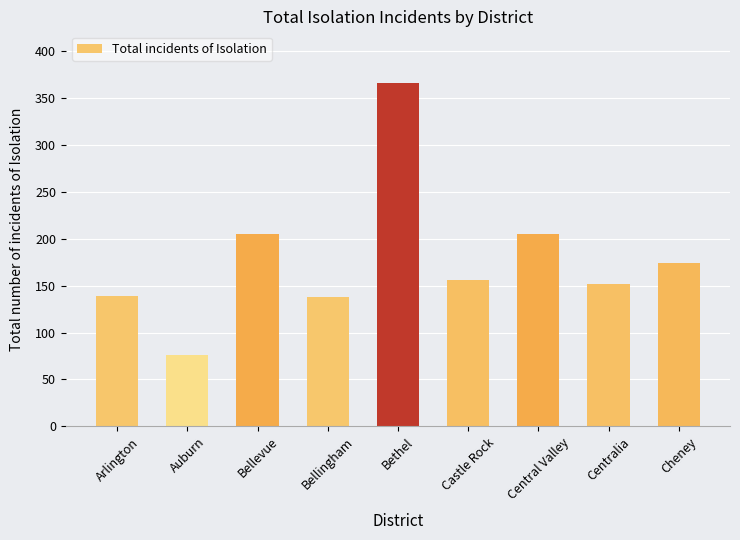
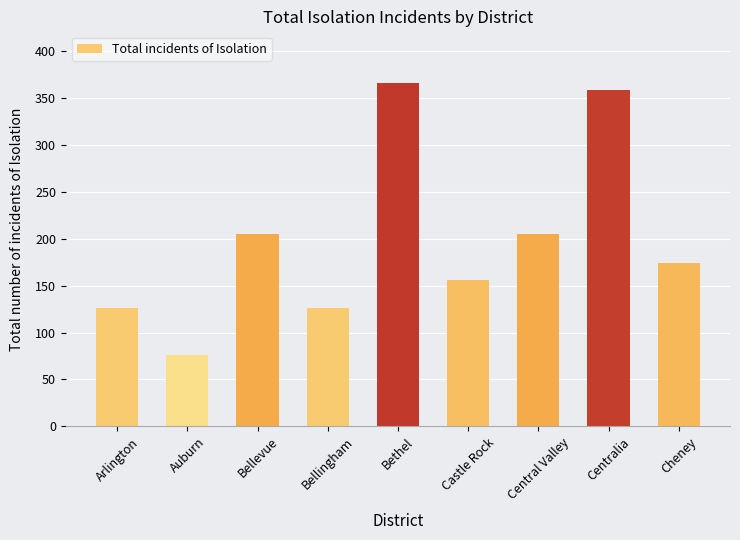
Arlington: 140 -> 130
Bellingham: 140 -> 130
Centralia: 150 -> 360
